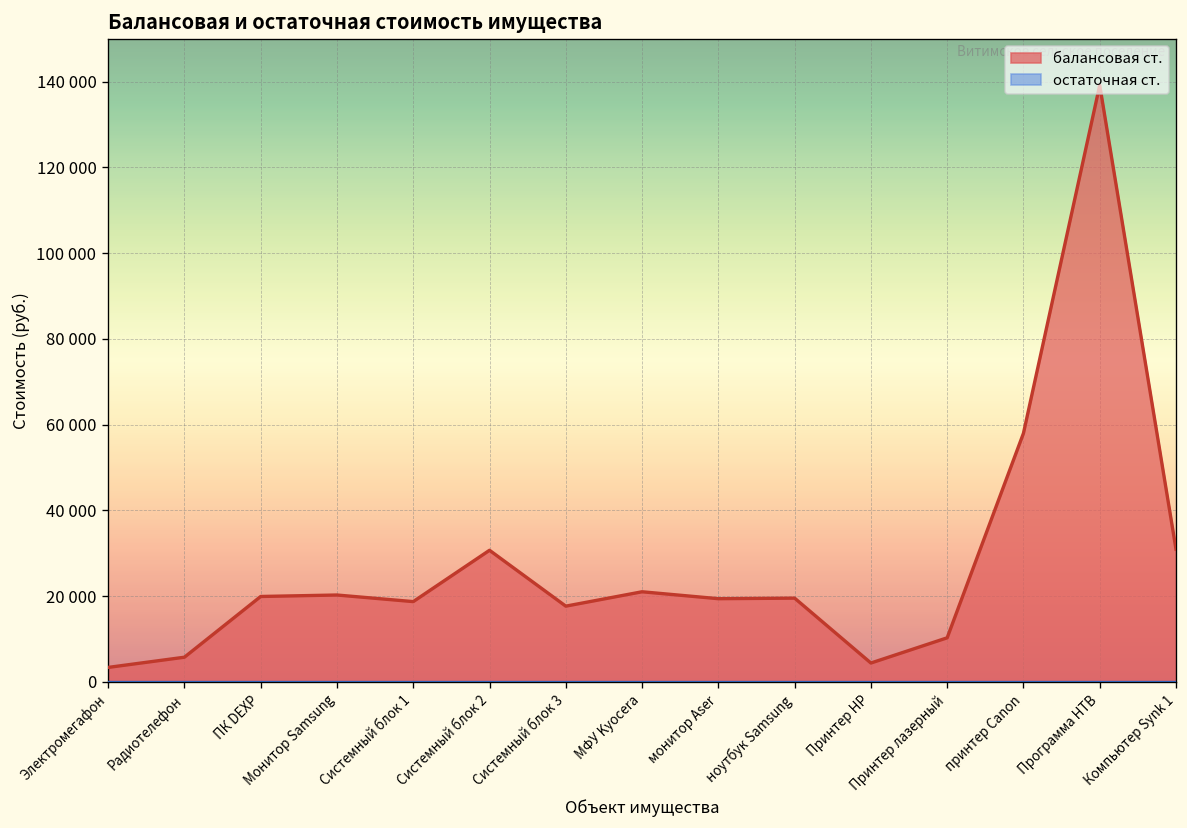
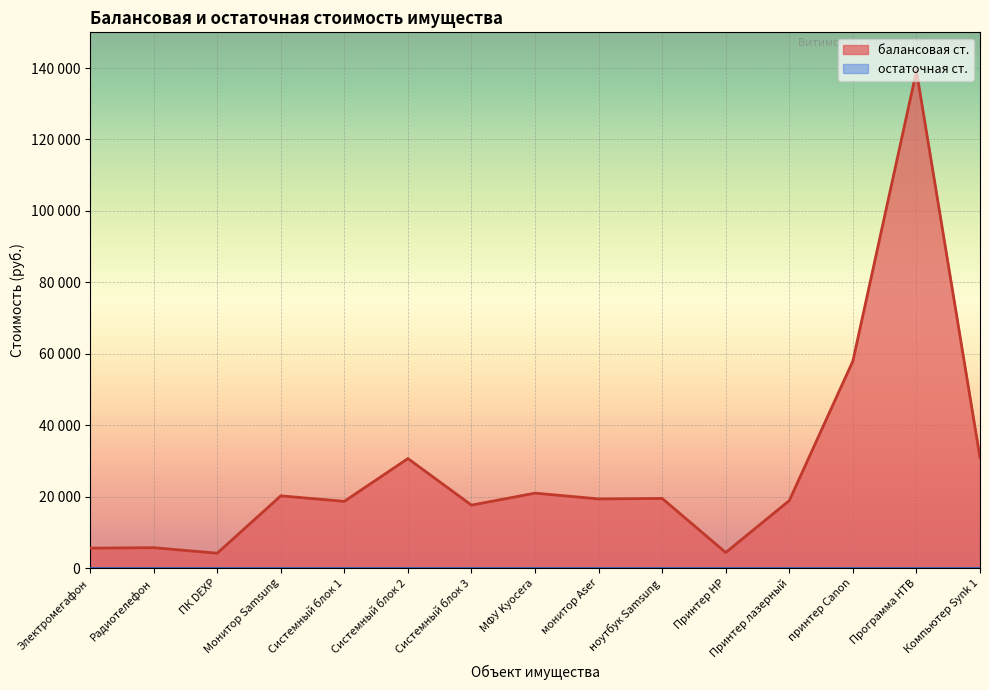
балансовая ст., Электромегафон: 3000 -> 6000
балансовая ст., ПК DEXP: 20000 -> 4000
балансовая ст., Принтер лазерный: 10000 -> 19000
